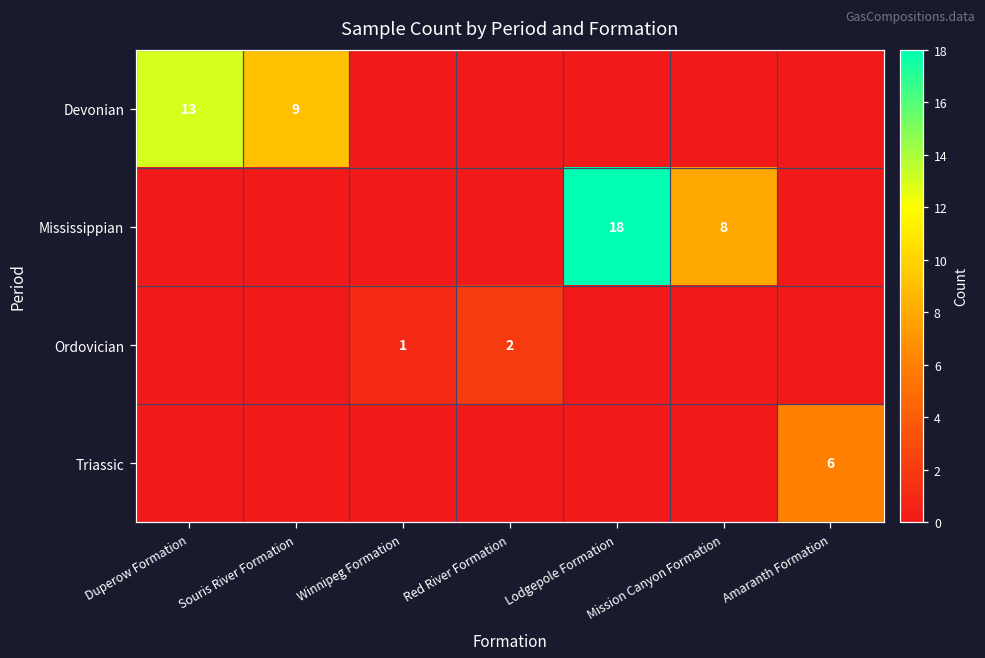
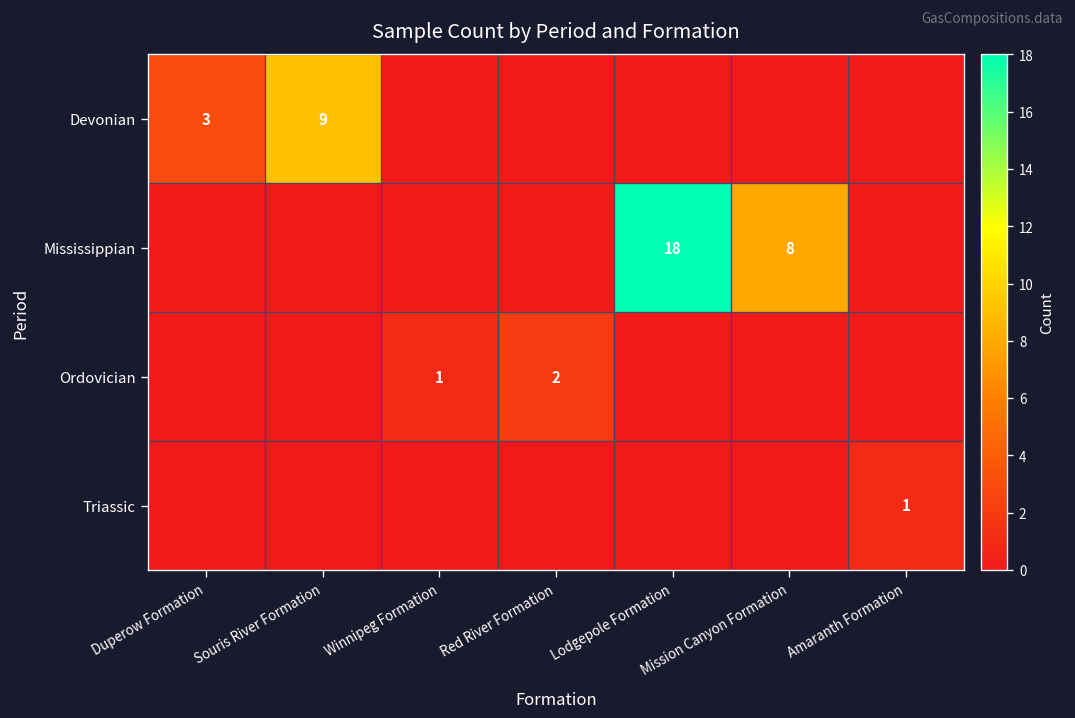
Devonian, Duperow Formation: 13 -> 3
Triassic, Amaranth Formation: 6 -> 1
